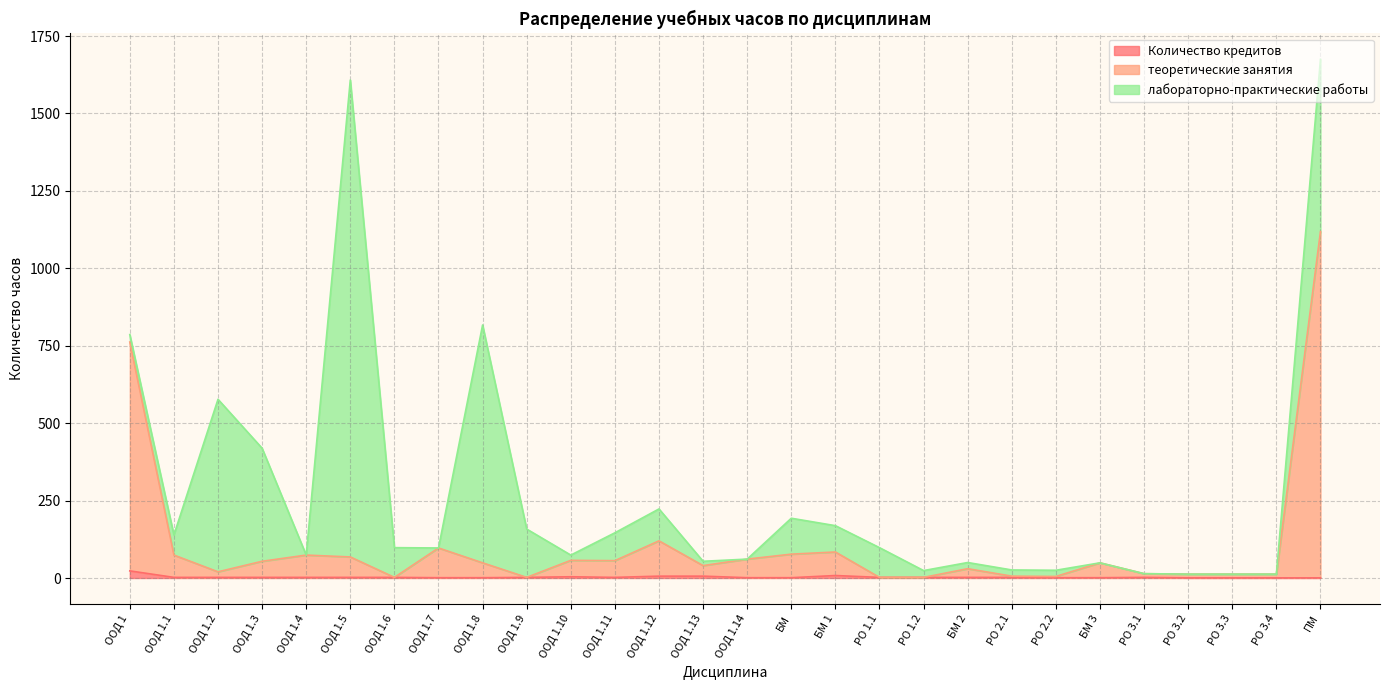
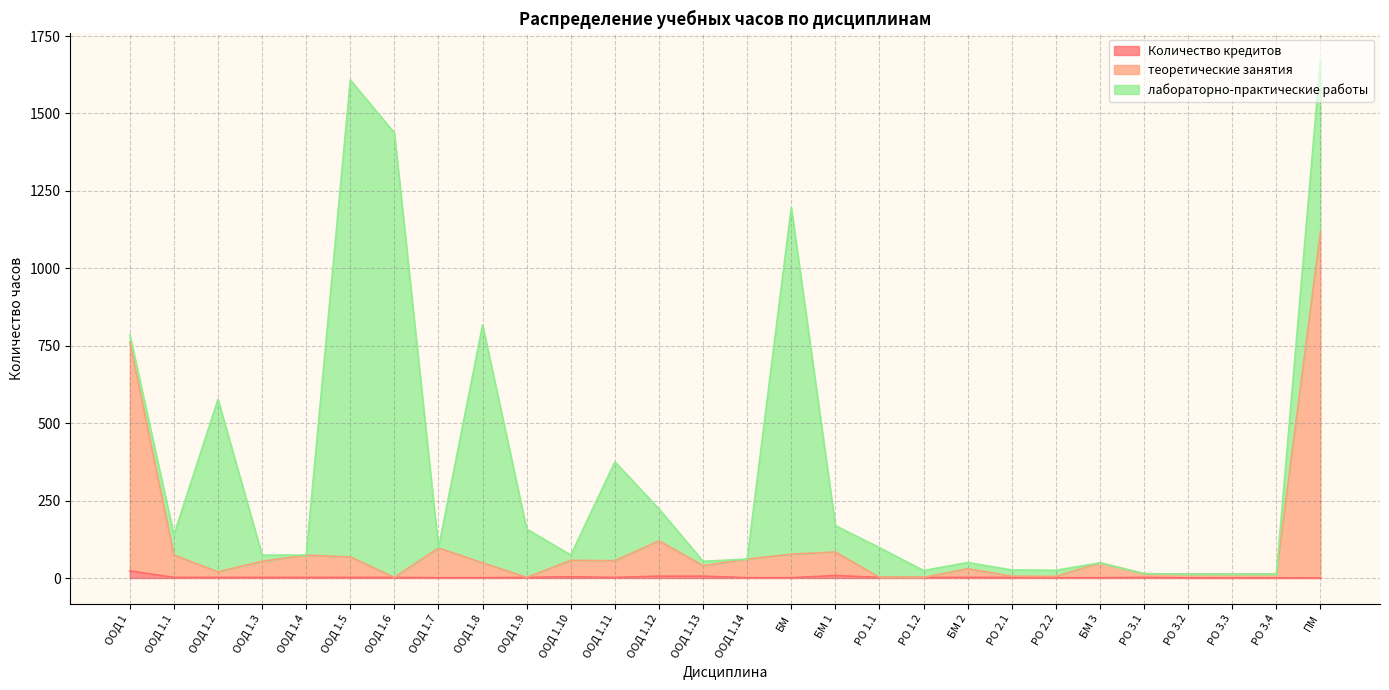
лабораторно-практические работы, ООД 1.3: 370 -> 20
лабораторно-практические работы, ООД 1.6: 100 -> 1440
лабораторно-практические работы, ООД 1.11: 90 -> 320
лабораторно-практические работы, БМ: 120 -> 1120
